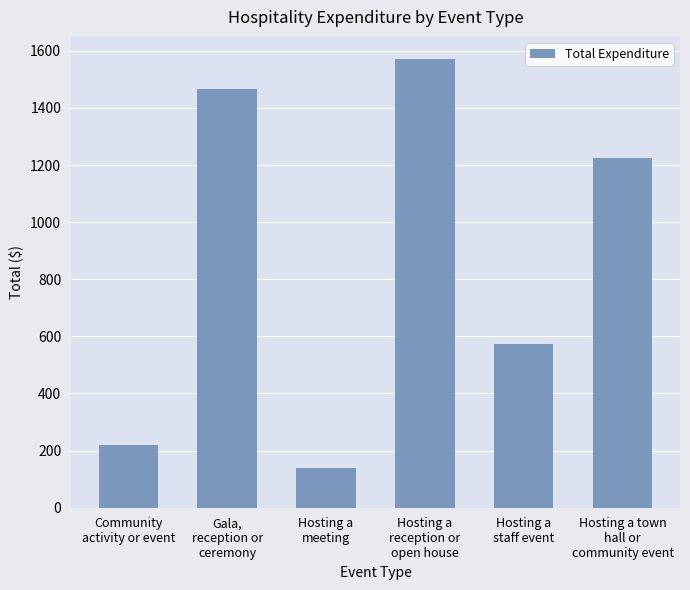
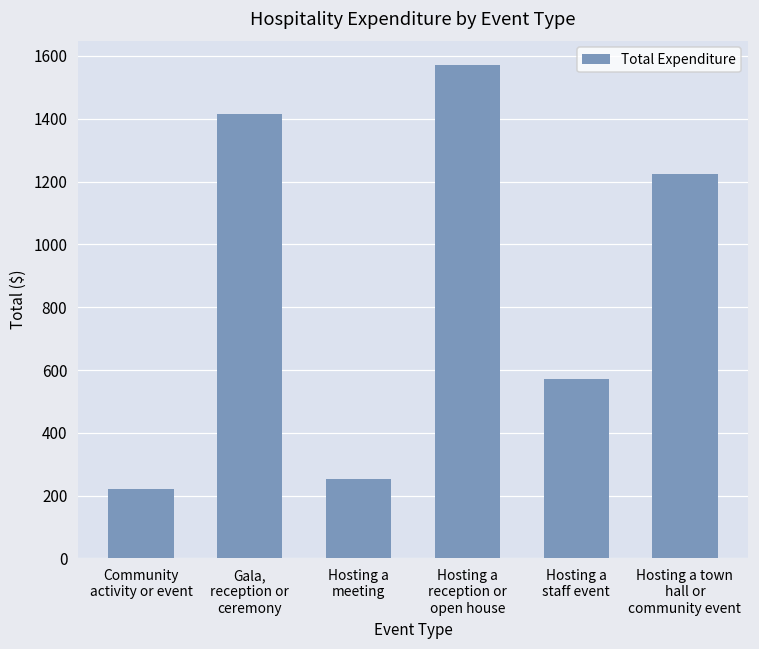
Gala, reception or ceremony: 1460 -> 1420
Hosting a meeting: 140 -> 250
